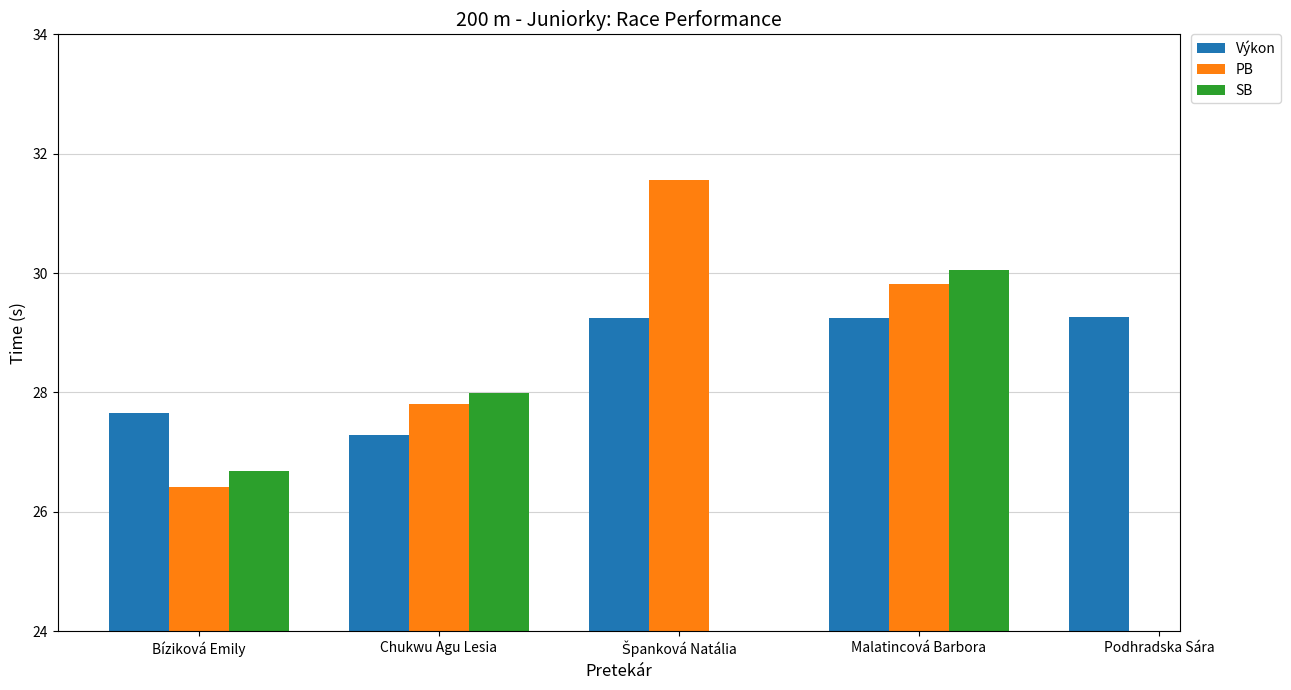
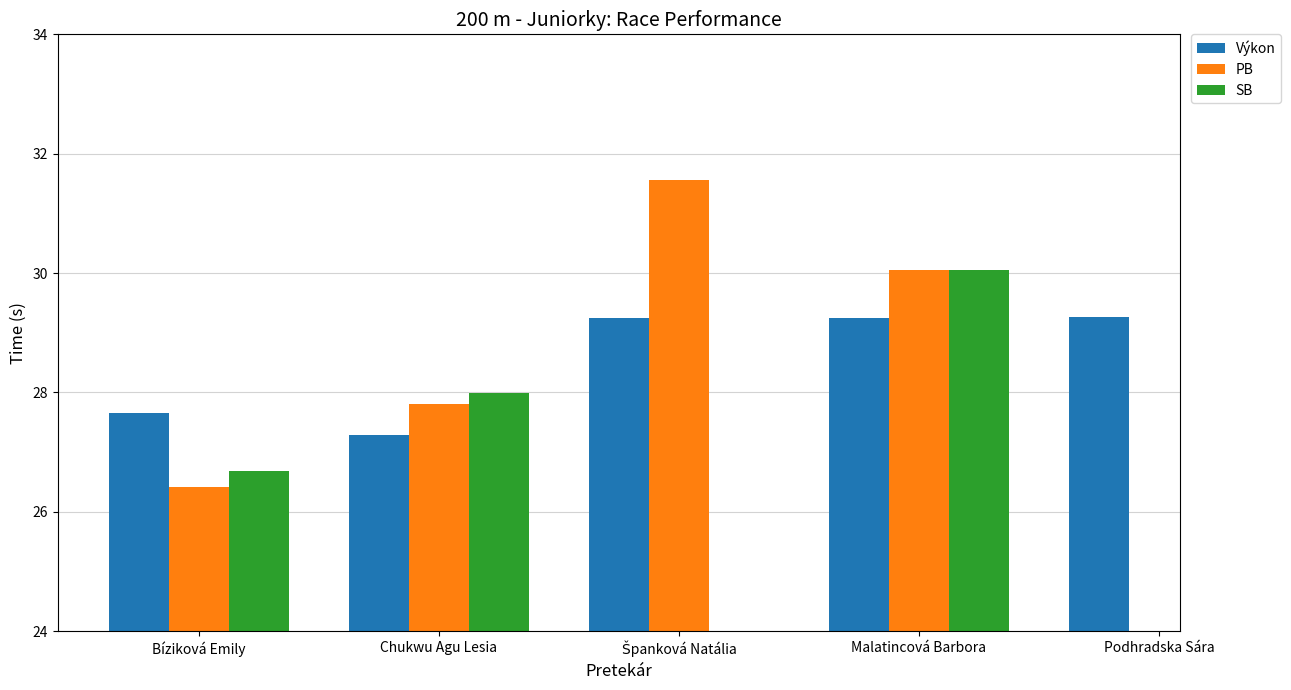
PB, Malatincová Barbora: 29.8 -> 30.1
